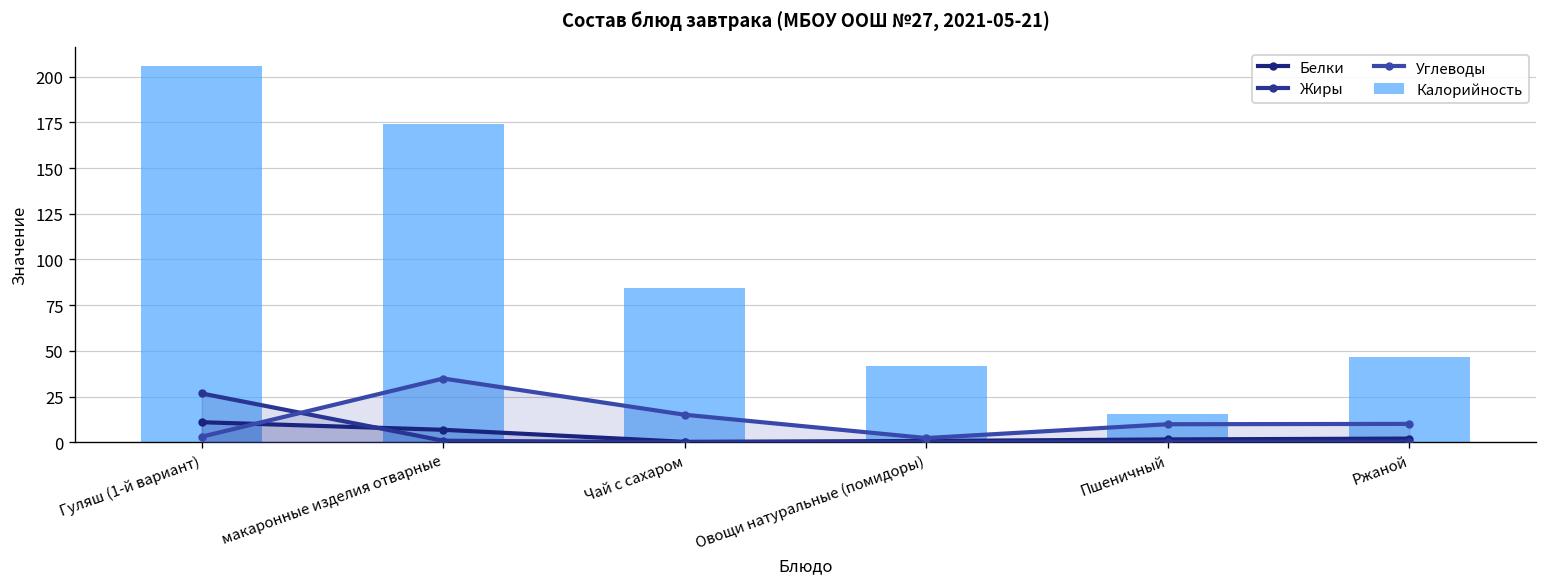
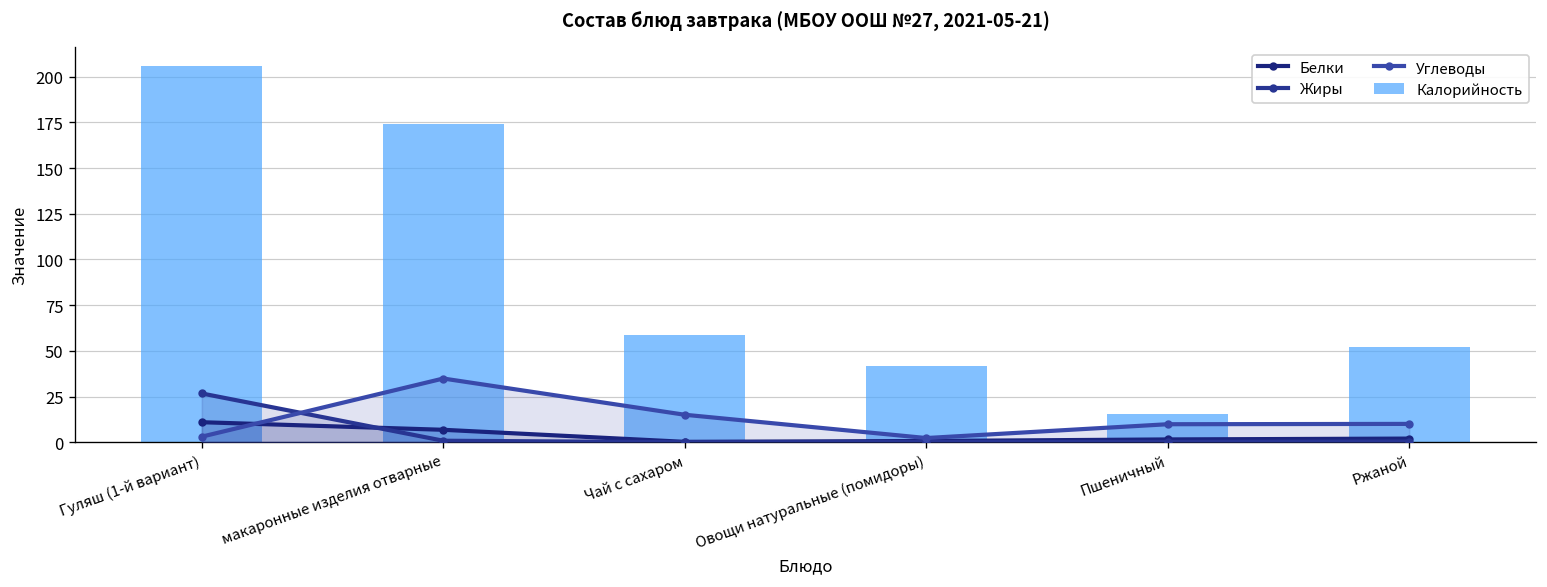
Калорийность, Чай с сахаром: 85 -> 59
Калорийность, Ржаной: 47 -> 52
